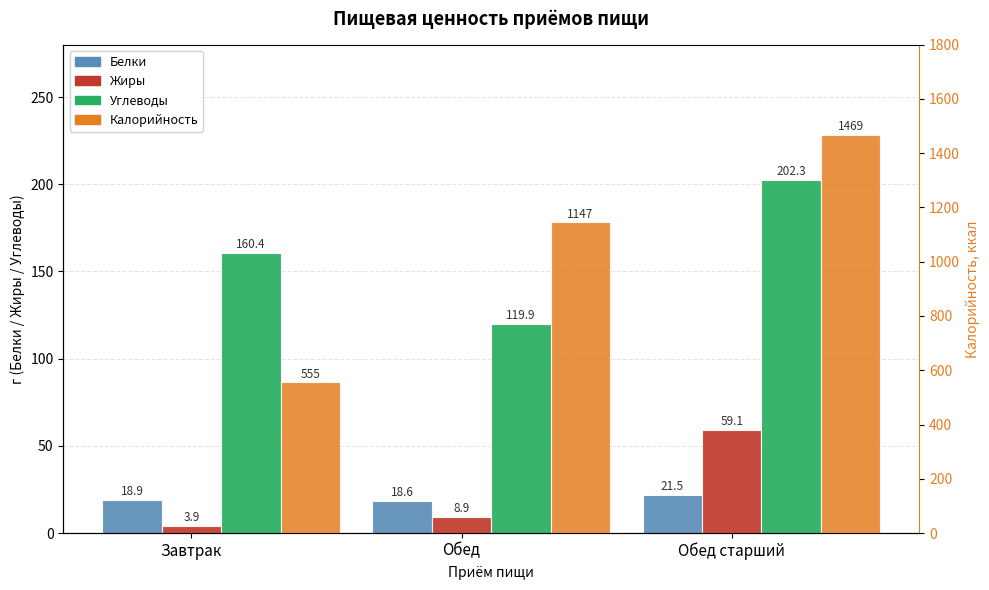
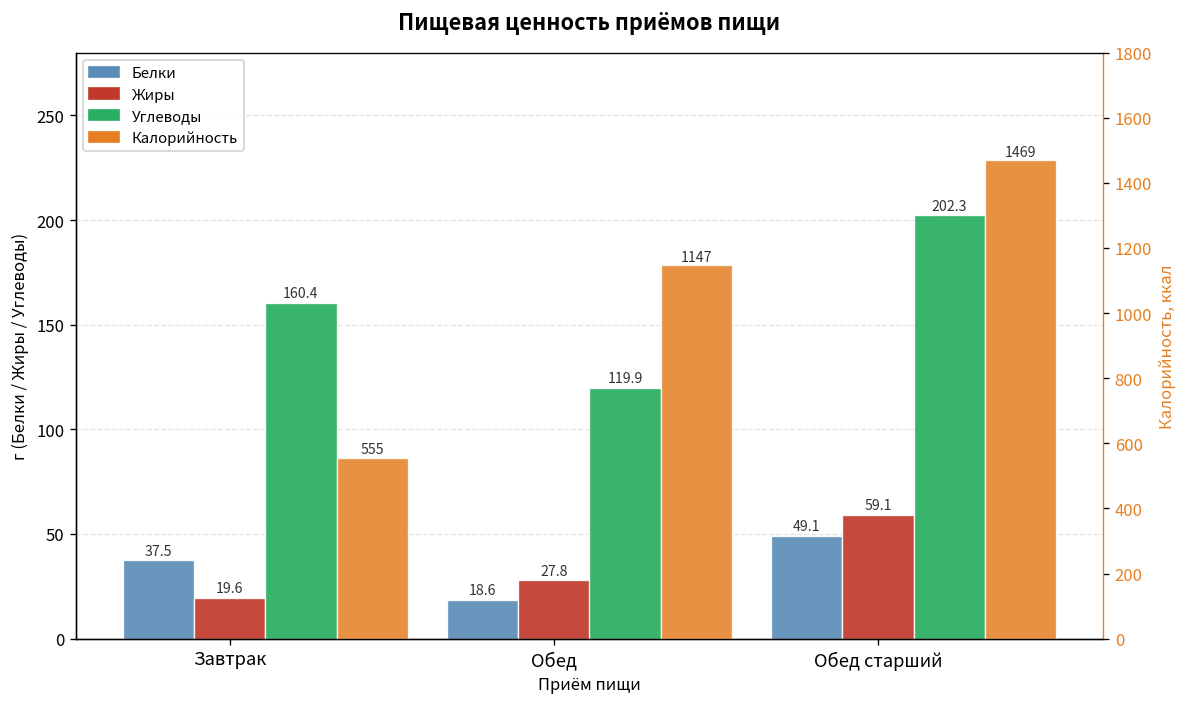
Белки, Завтрак: 18.9 -> 37.5
Жиры, Завтрак: 3.9 -> 19.6
Жиры, Обед: 8.9 -> 27.8
Белки, Обед старший: 21.5 -> 49.1
